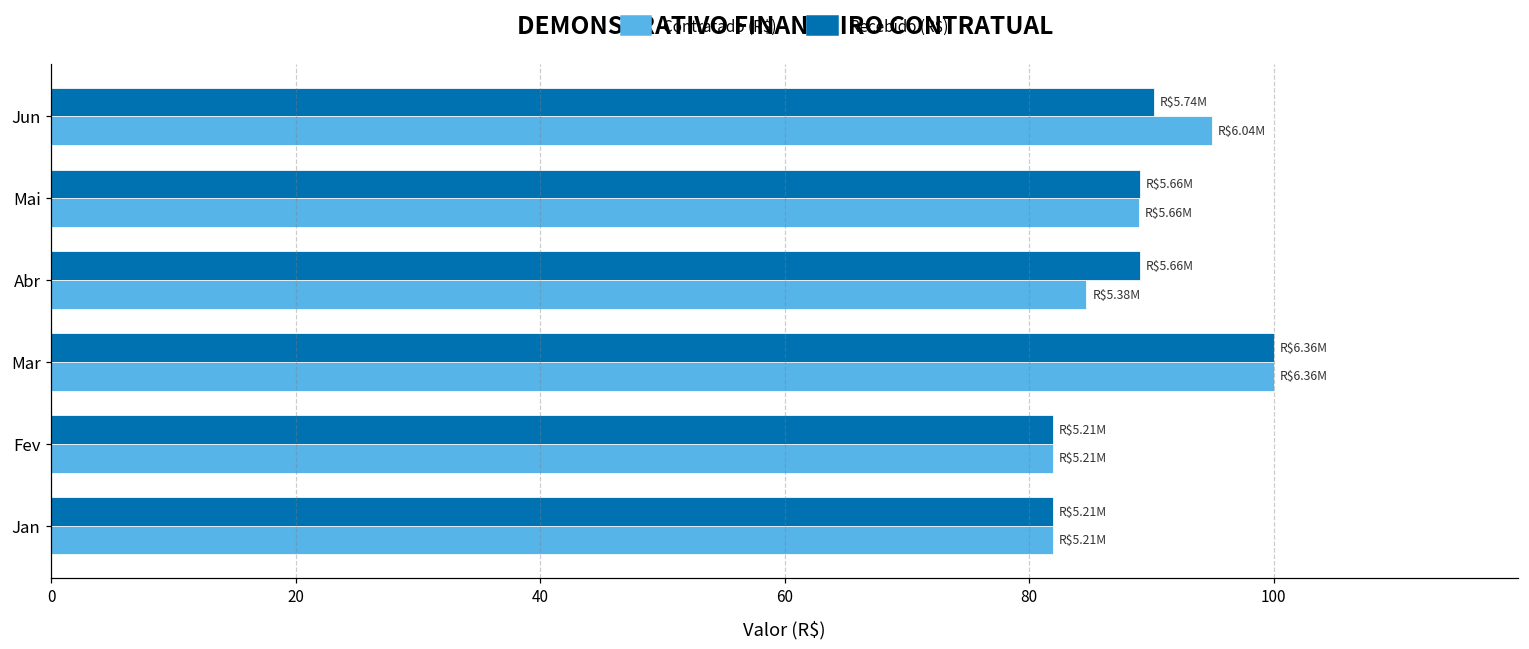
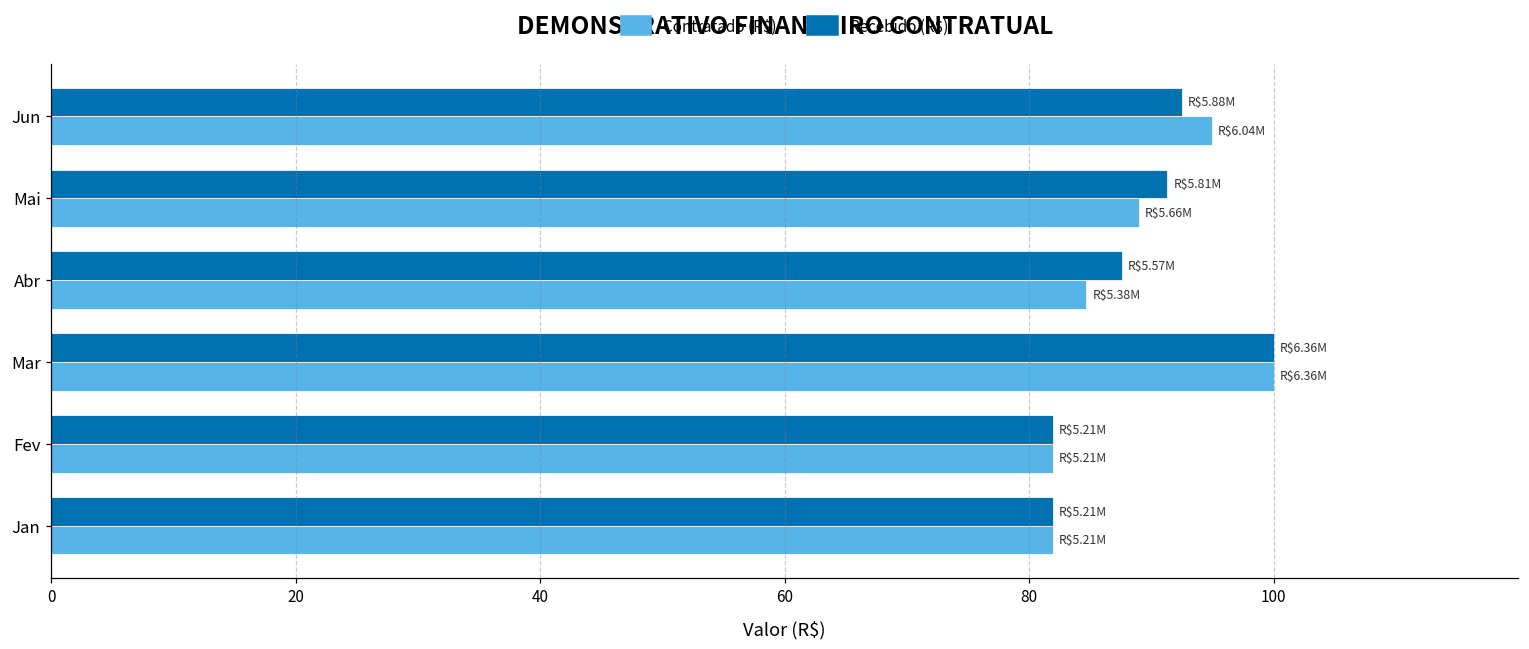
Recebido (R$), Jun: $5.74M -> $5.88M
Recebido (R$), Mai: $5.66M -> $5.81M
Recebido (R$), Abr: $5.66M -> $5.57M
